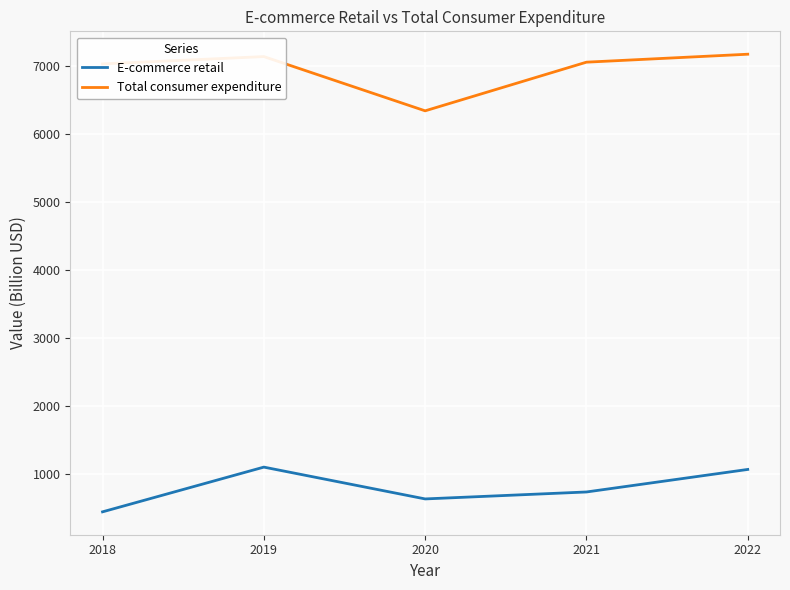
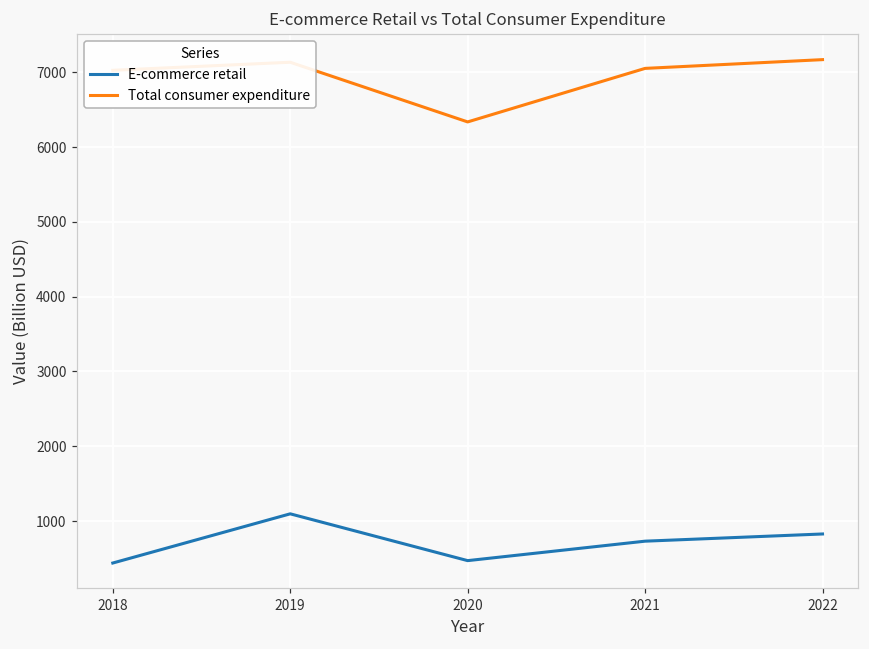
E-commerce retail, 2020: 600 -> 500
E-commerce retail, 2022: 1100 -> 800
